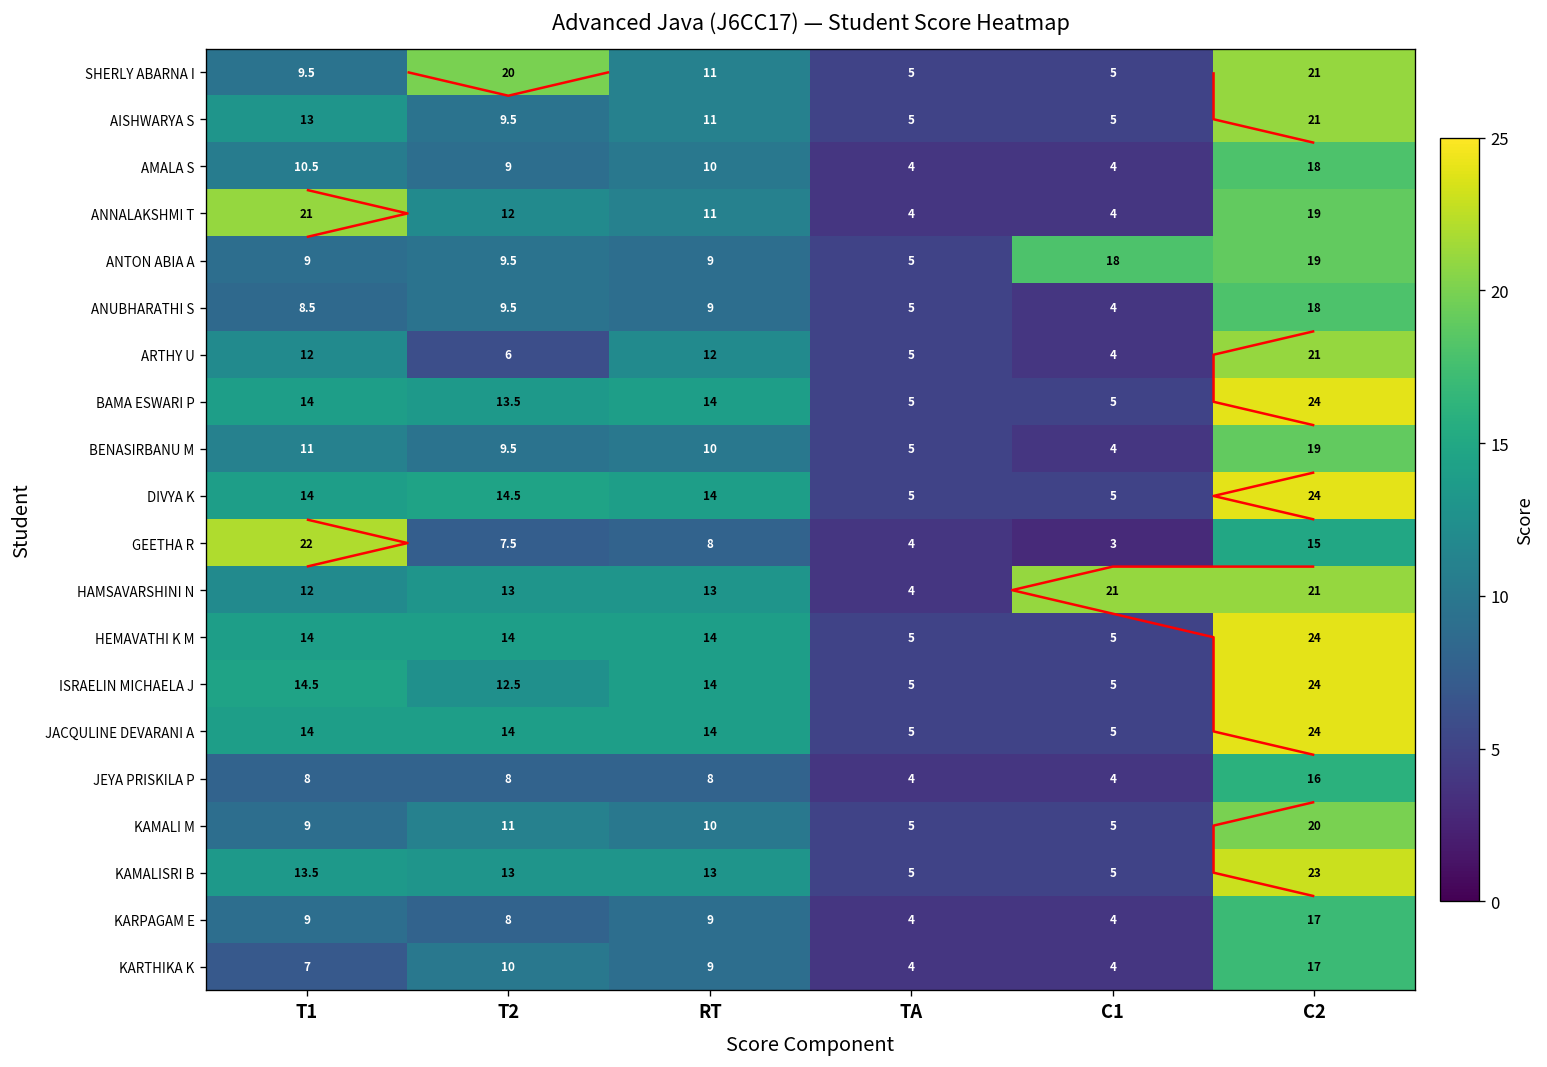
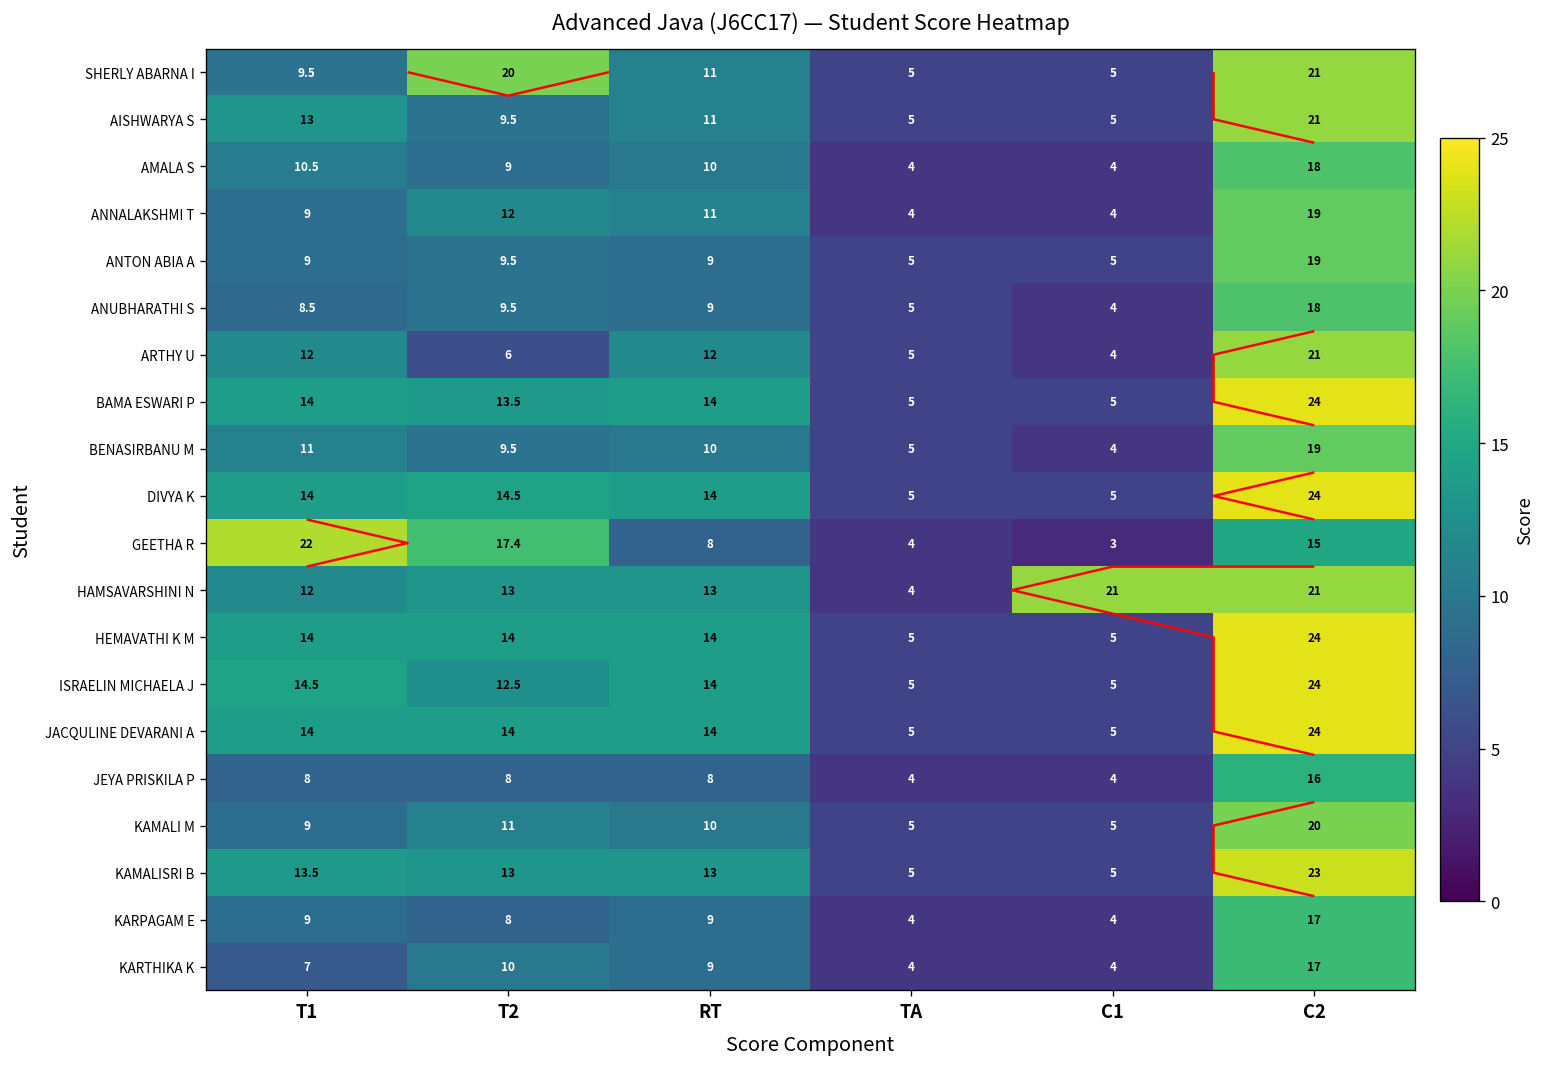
ANNALAKSHMI T, T1: 21 -> 9
ANTON ABIA A, C1: 18 -> 5
GEETHA R, T2: 7.5 -> 17.4
